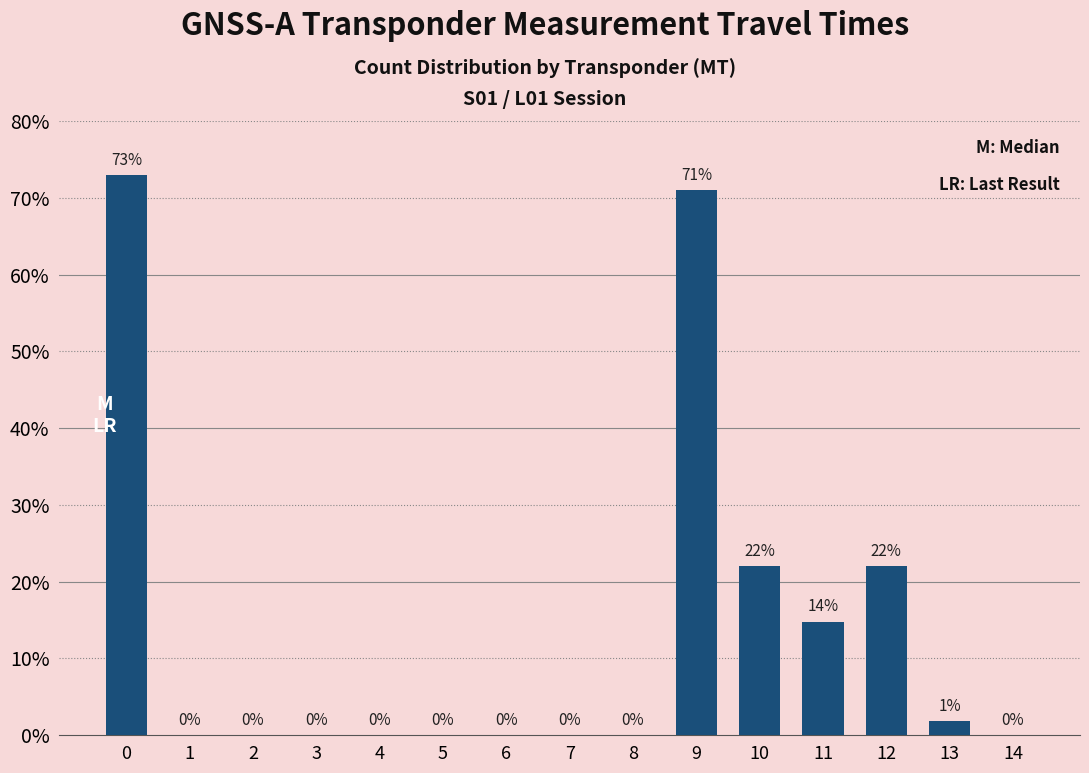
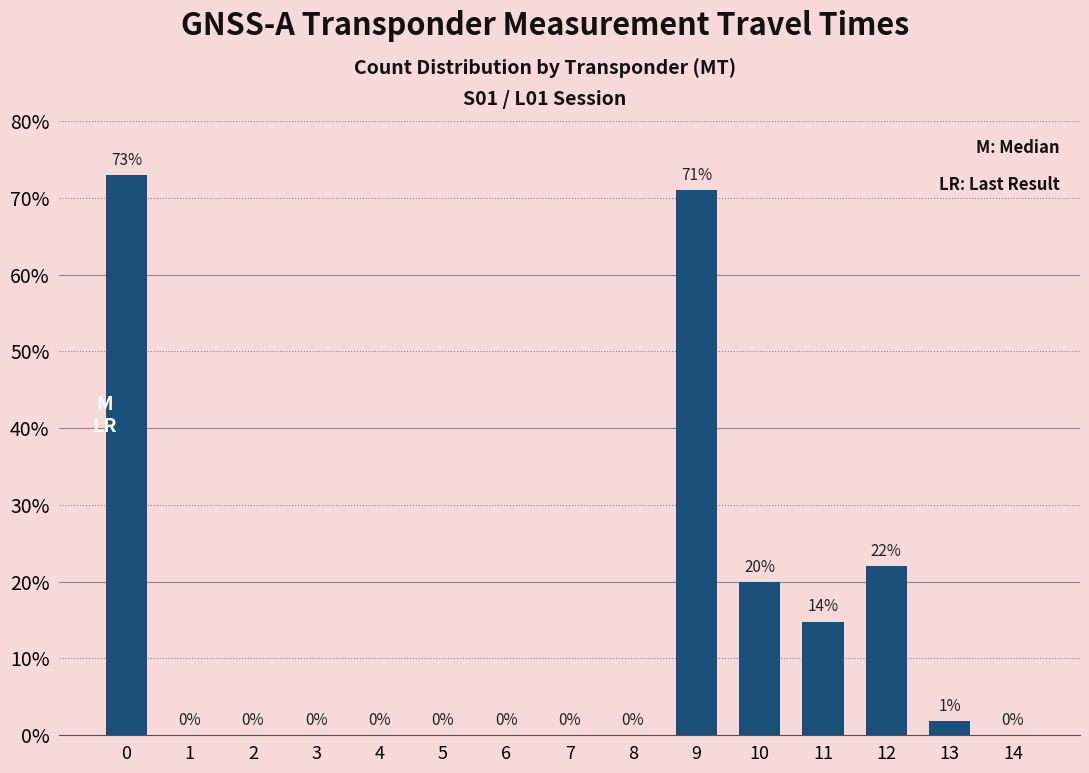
10: 22% -> 20%
